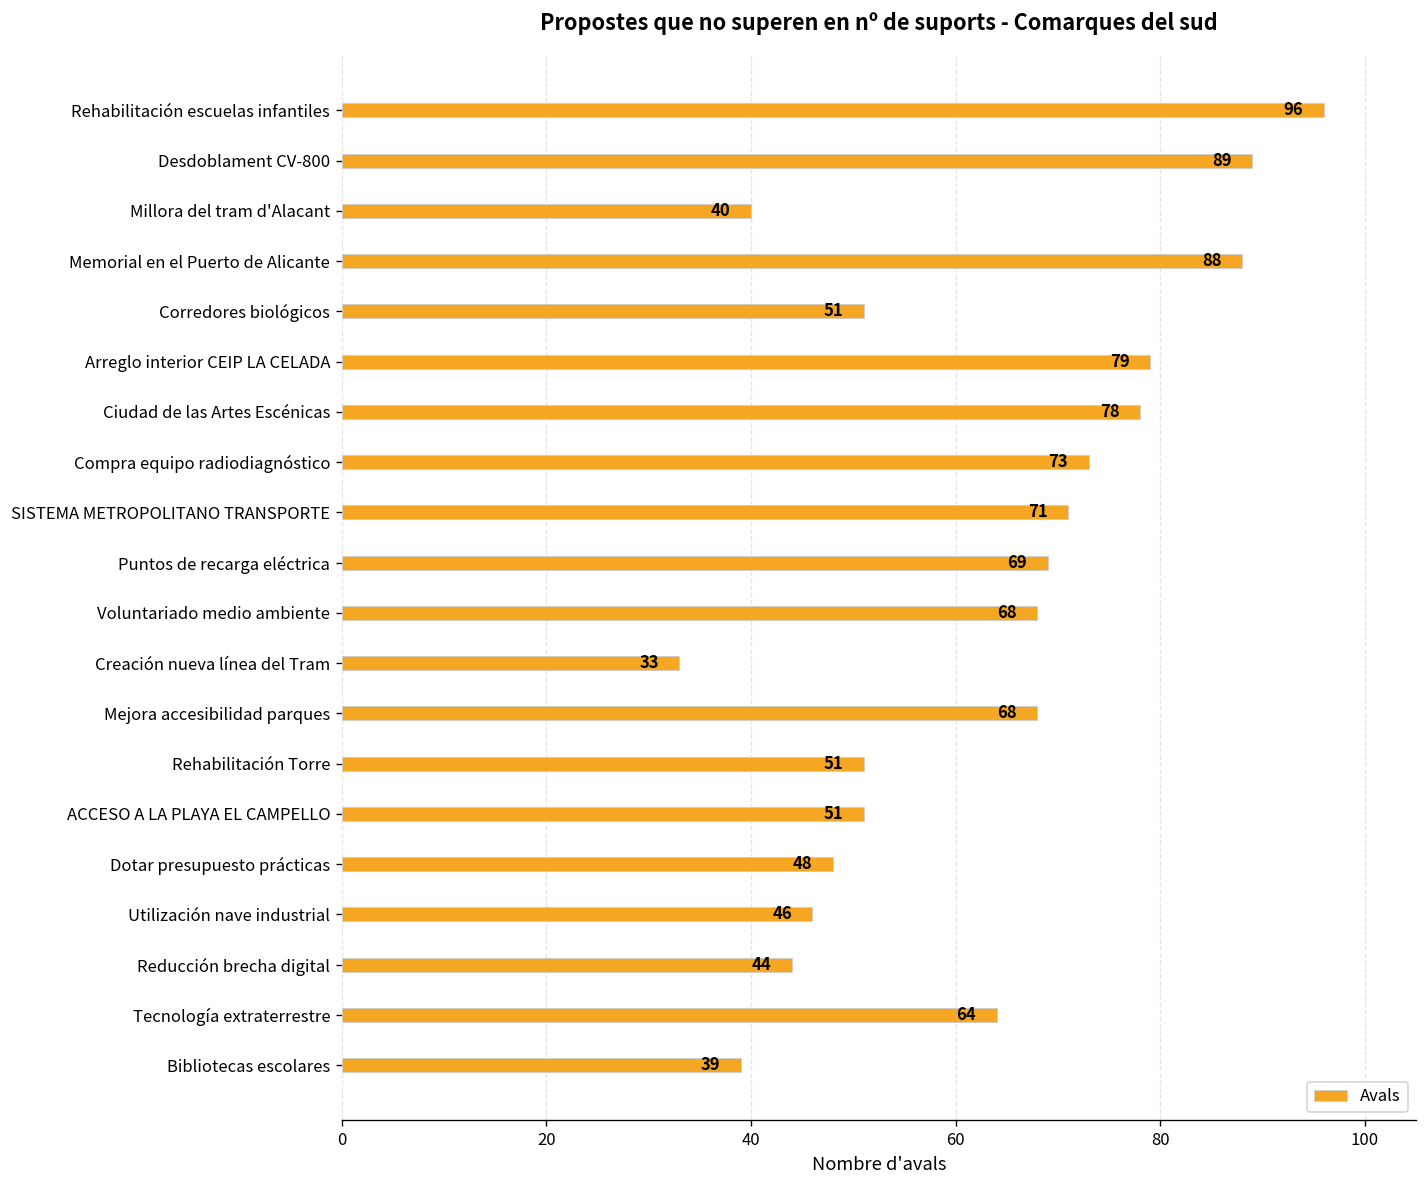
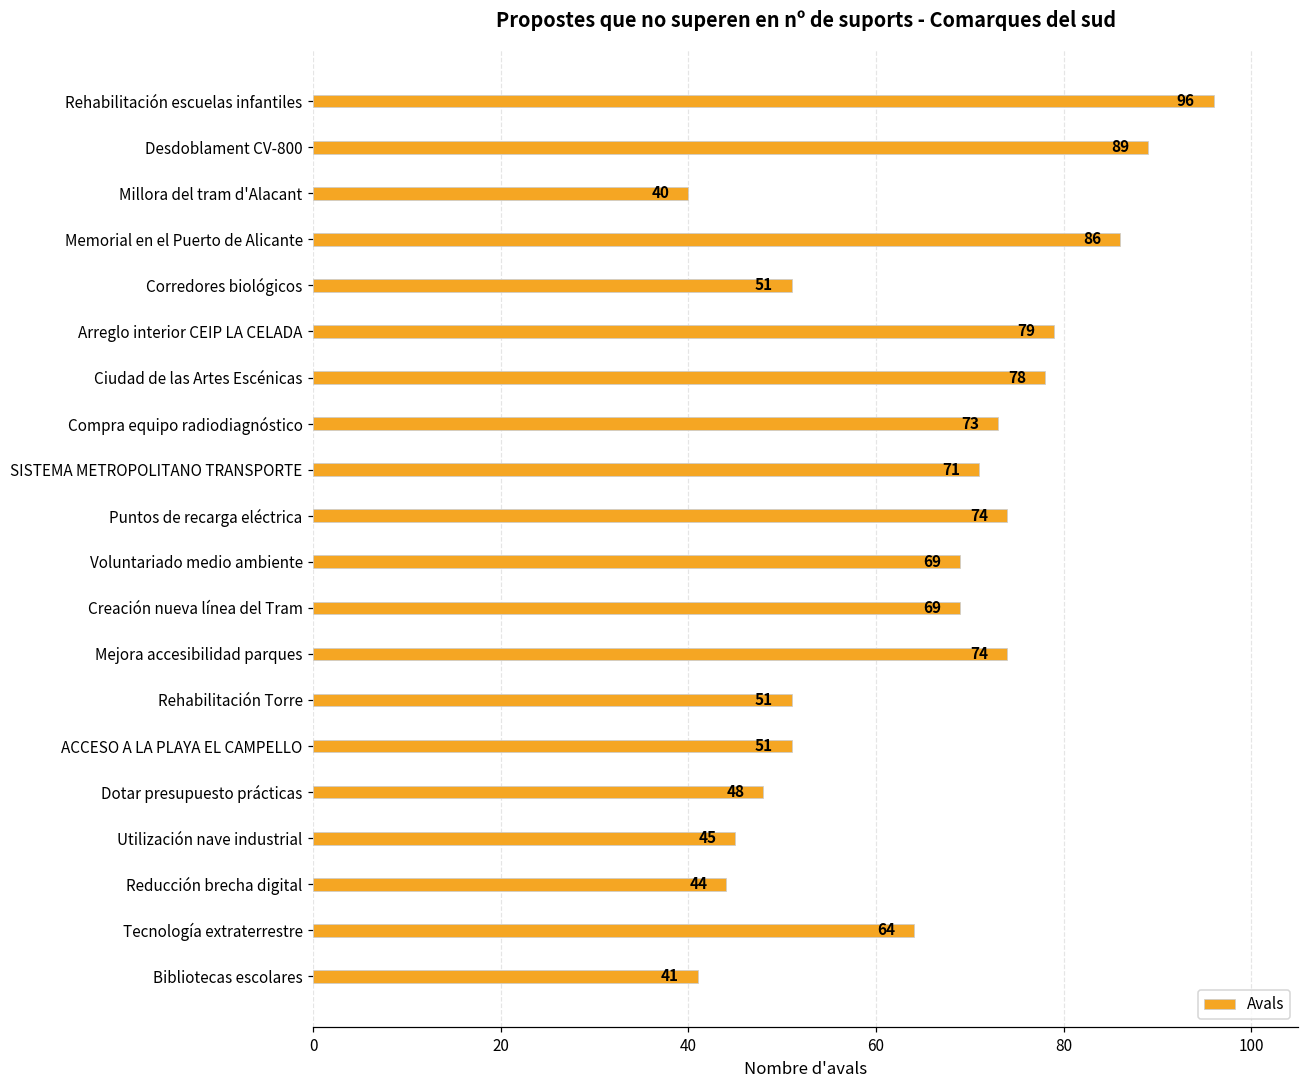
Memorial en el Puerto de Alicante: 88 -> 86
Puntos de recarga eléctrica: 69 -> 74
Voluntariado medio ambiente: 68 -> 69
Creación nueva línea del Tram: 33 -> 69
Mejora accesibilidad parques: 68 -> 74
Utilización nave industrial: 46 -> 45
Bibliotecas escolares: 39 -> 41
